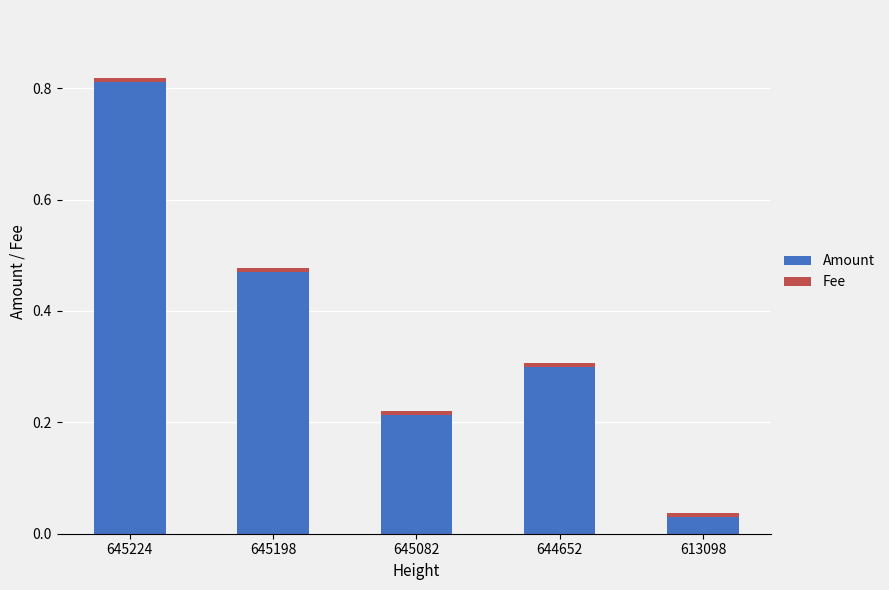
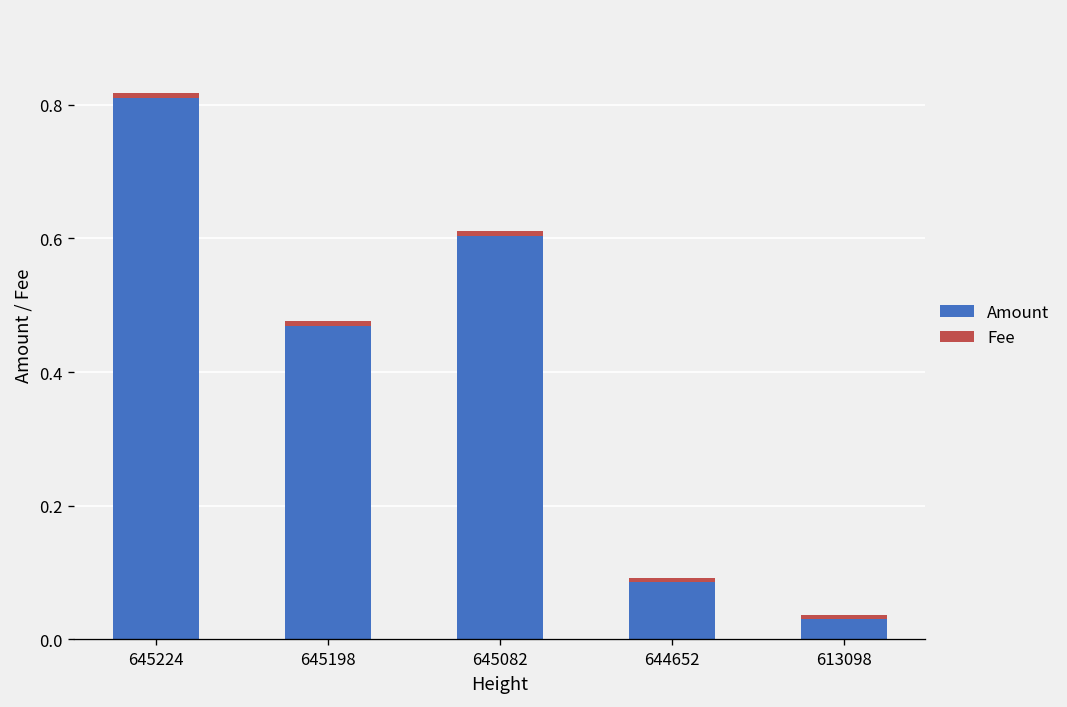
Amount, 645082: 0.21 -> 0.60
Amount, 644652: 0.30 -> 0.09
